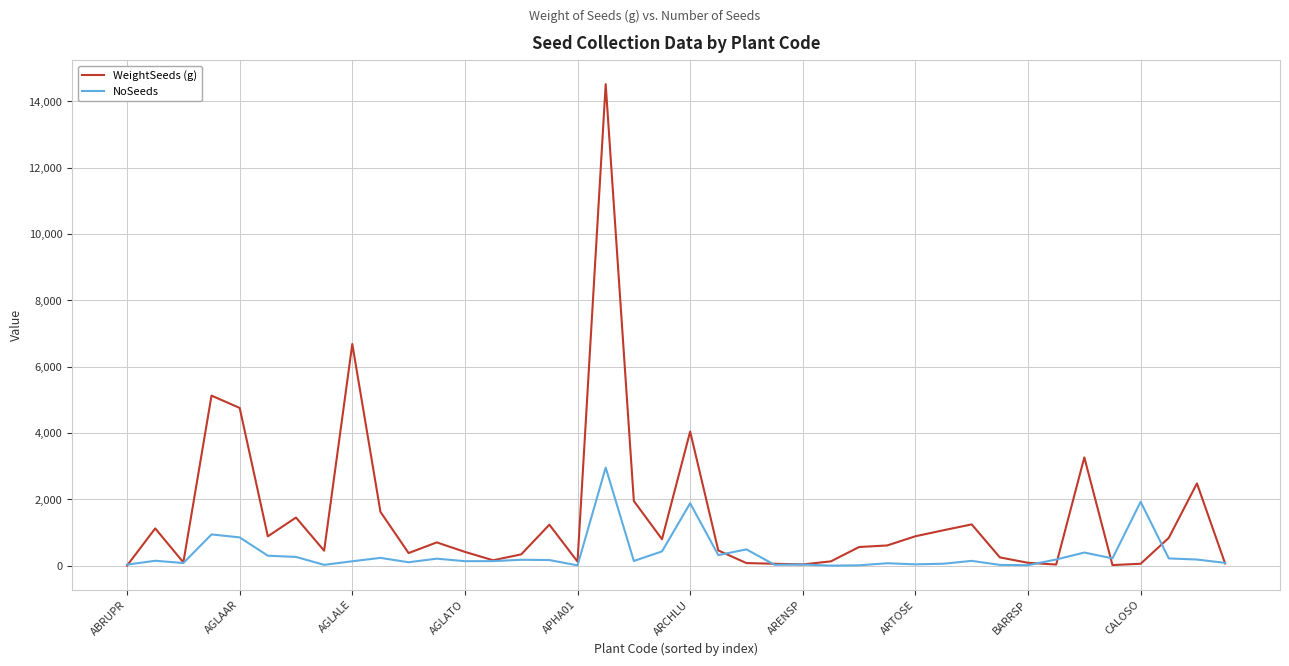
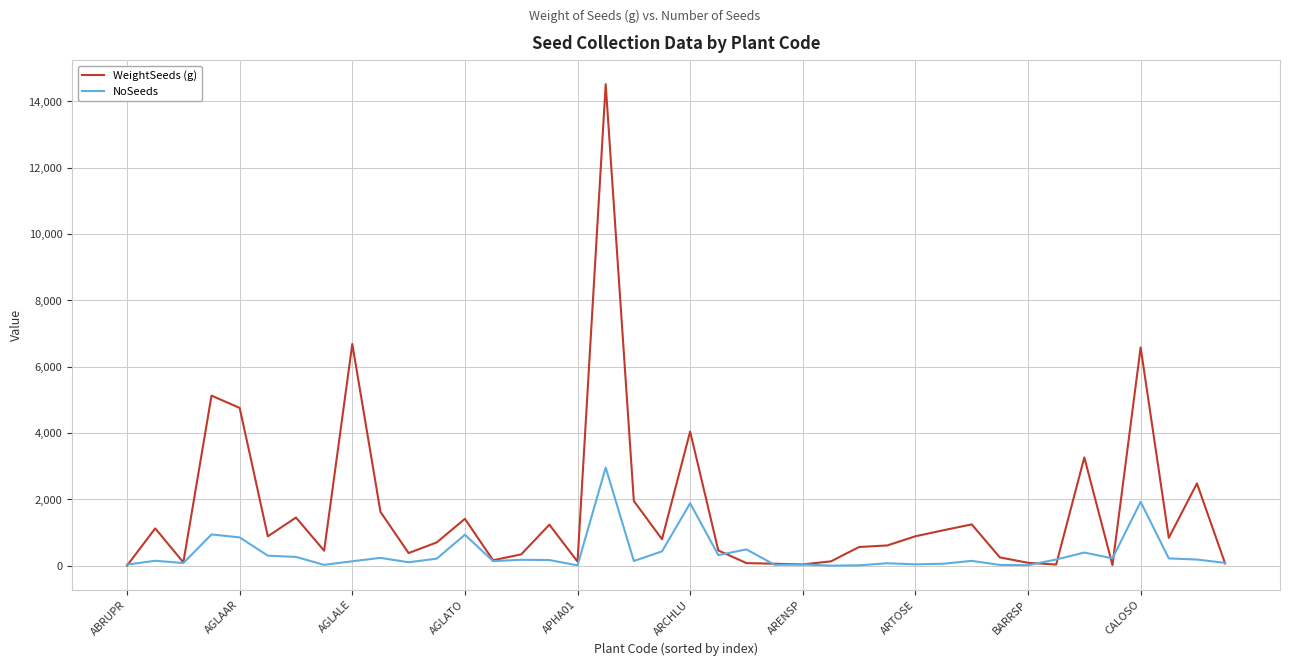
WeightSeeds (g), AGLATO: 400 -> 1,400
NoSeeds, AGLATO: 100 -> 900
WeightSeeds (g), CALOSO: 100 -> 6,600
